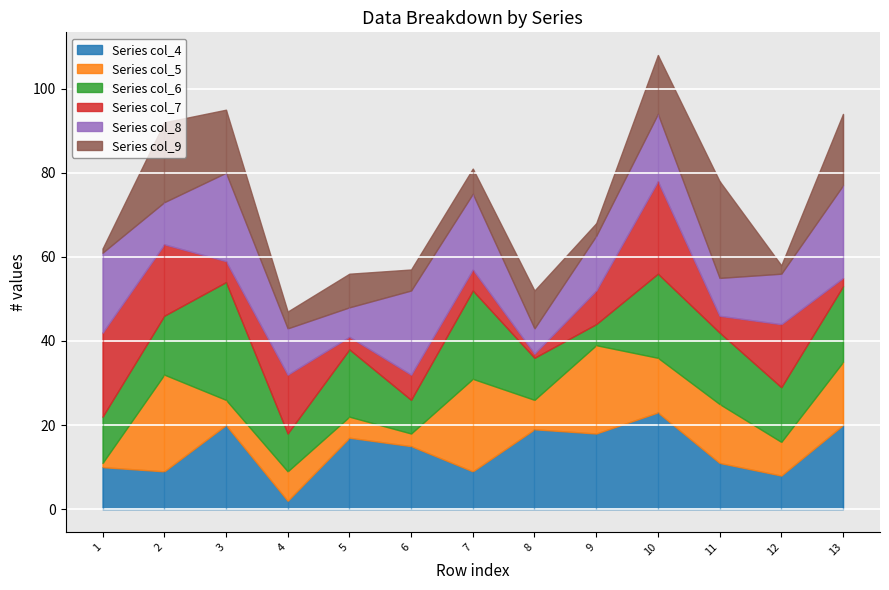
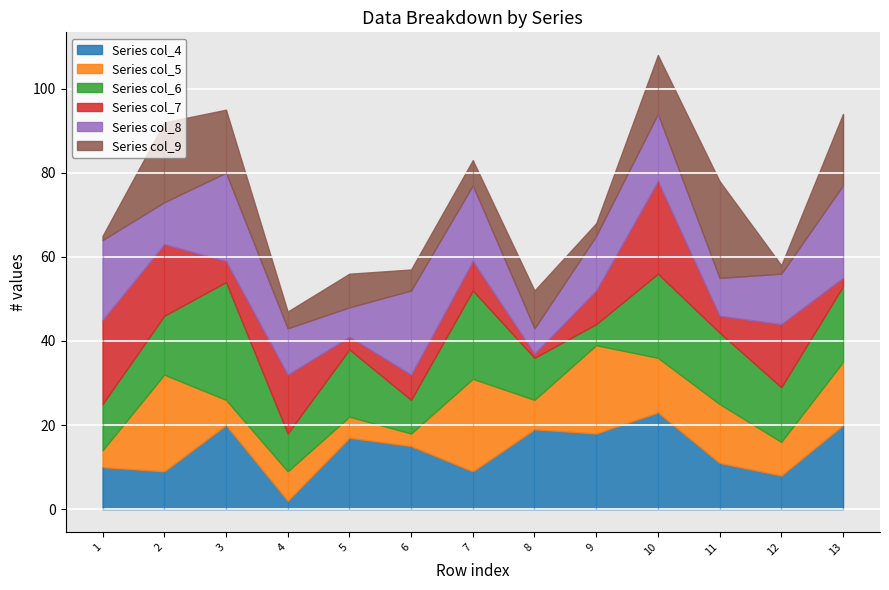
Series col_5, 1: 1 -> 4
Series col_7, 7: 5 -> 7
